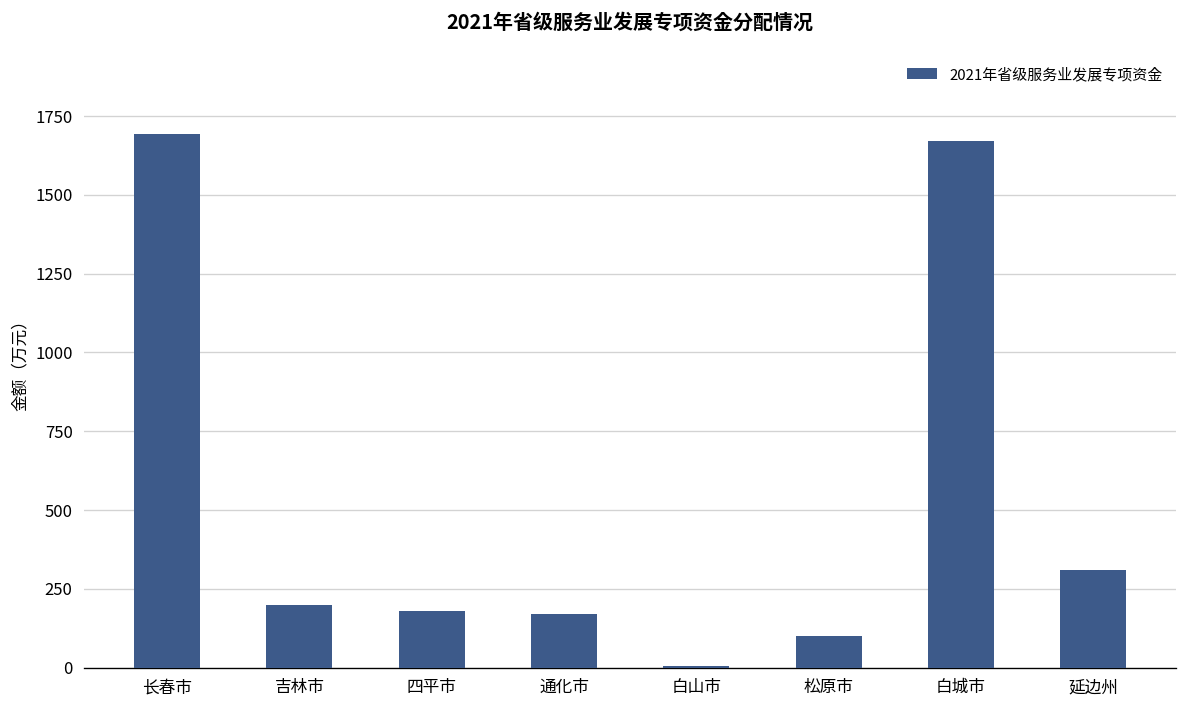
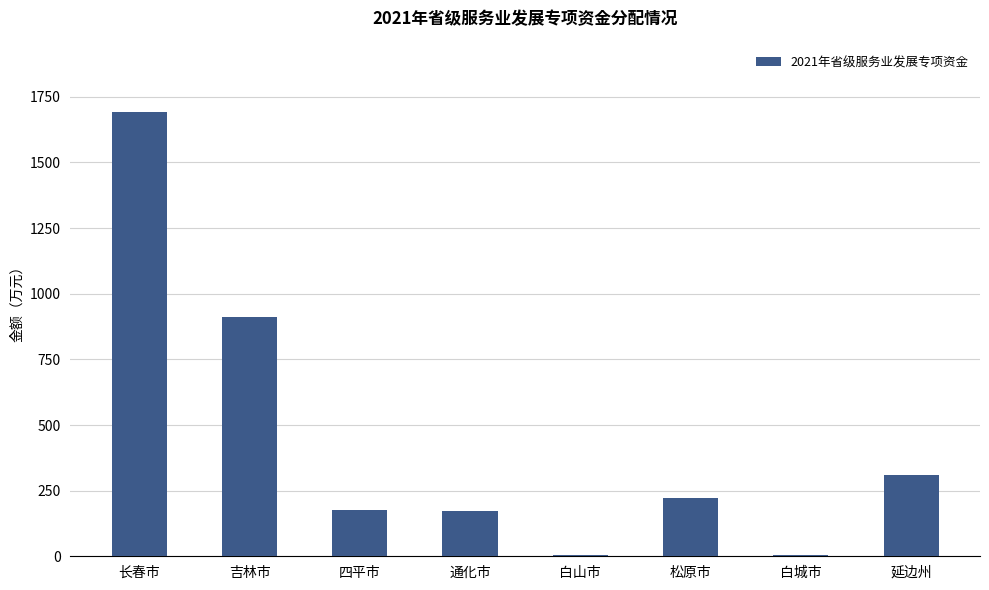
吉林市: 200 -> 910
松原市: 100 -> 220
白城市: 1670 -> 0
